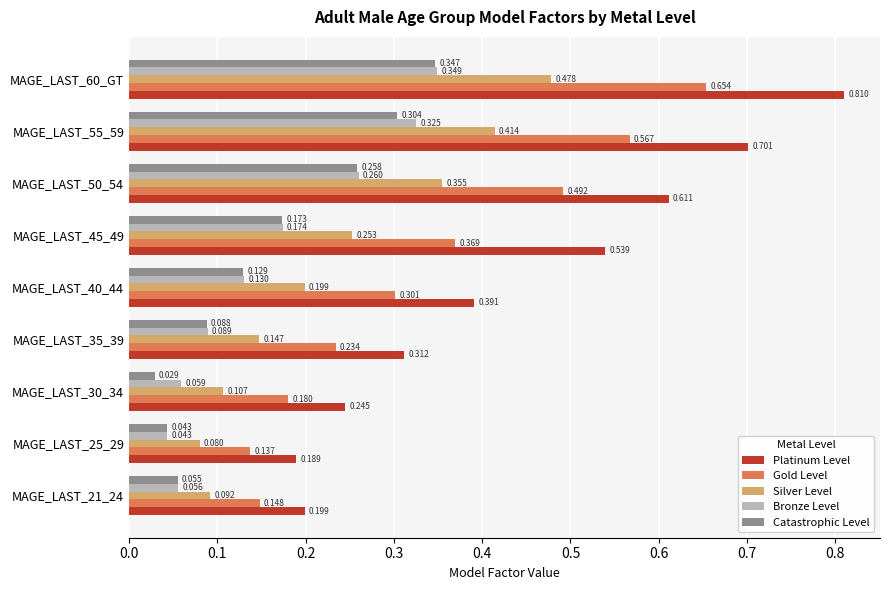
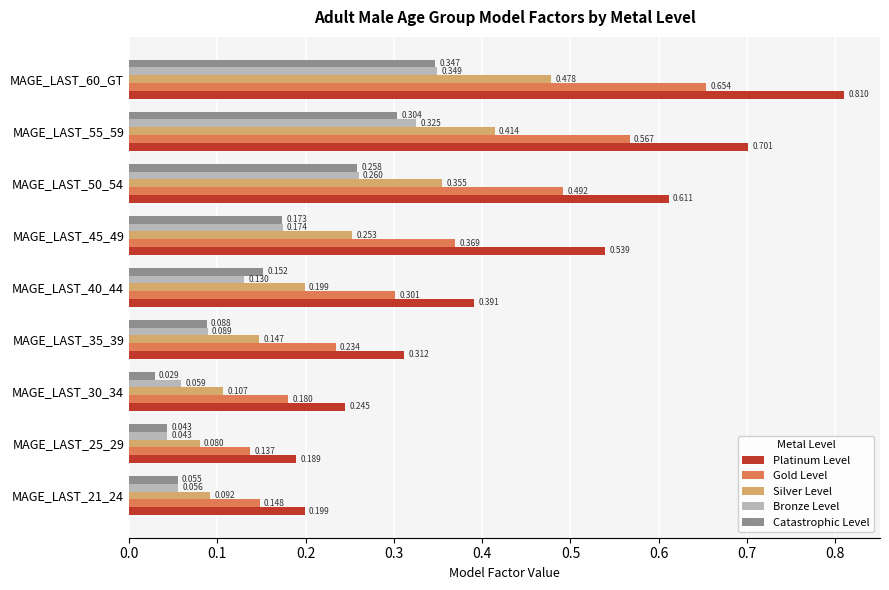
Catastrophic Level, MAGE_LAST_40_44: 0.129 -> 0.152
